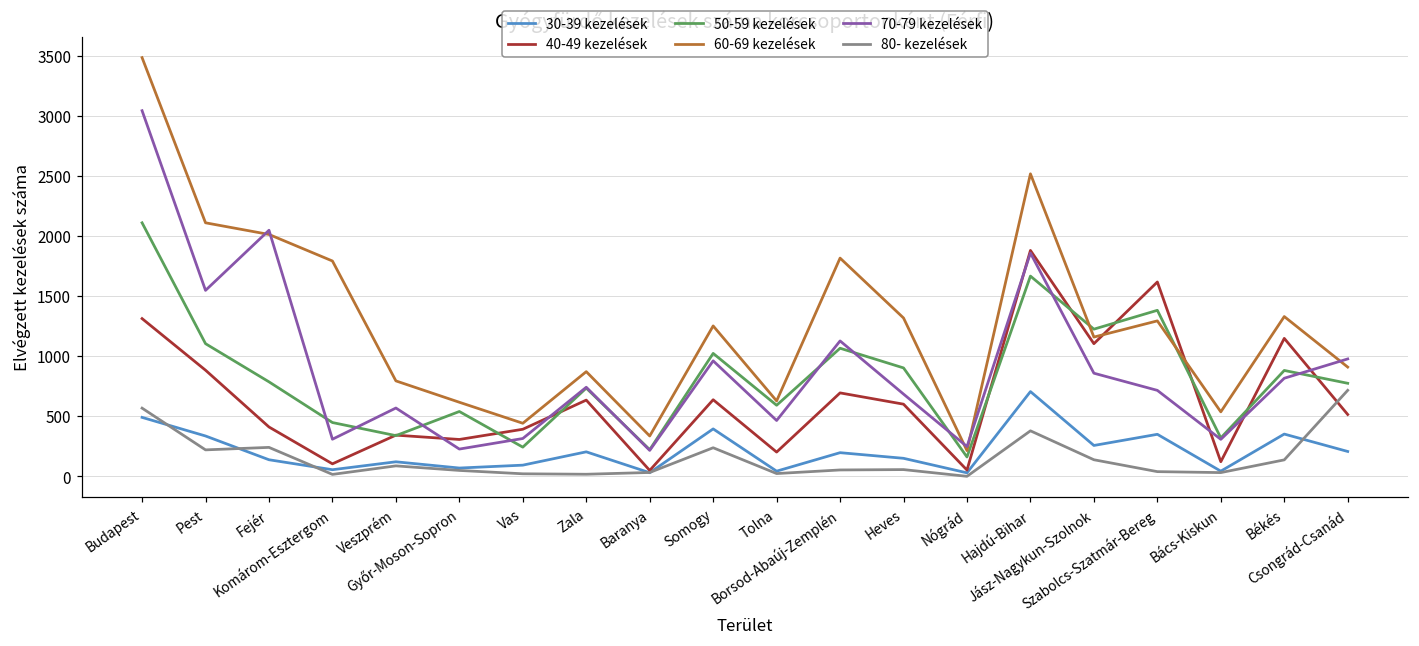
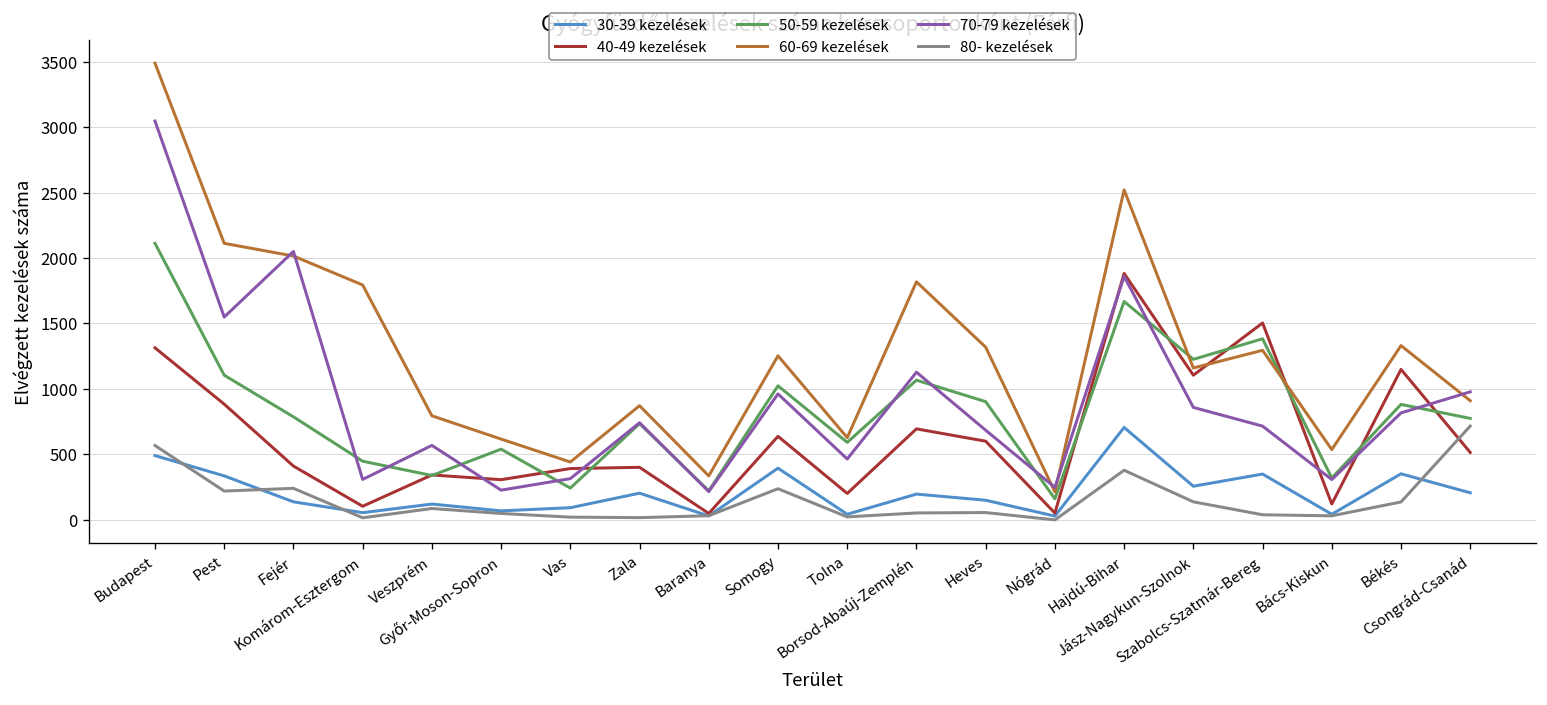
40-49 kezelések, Zala: 640 -> 400
40-49 kezelések, Szabolcs-Szatmár-Bereg: 1620 -> 1500
